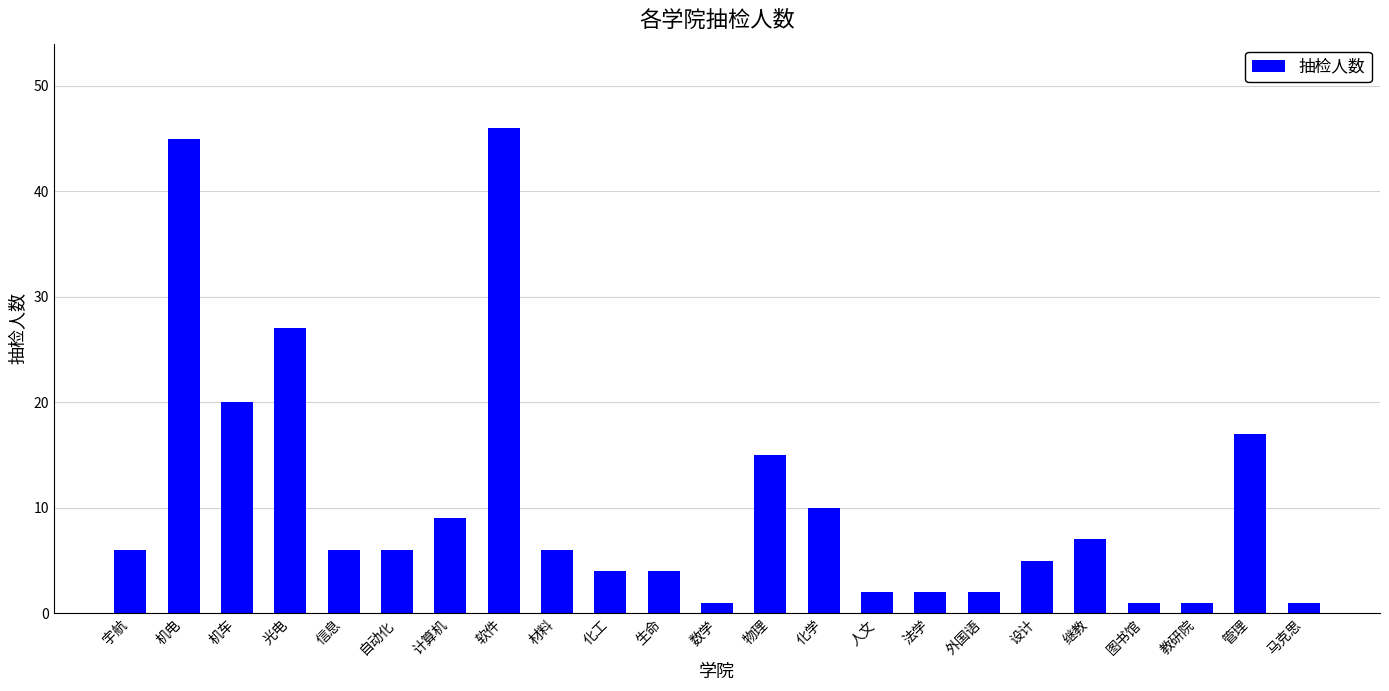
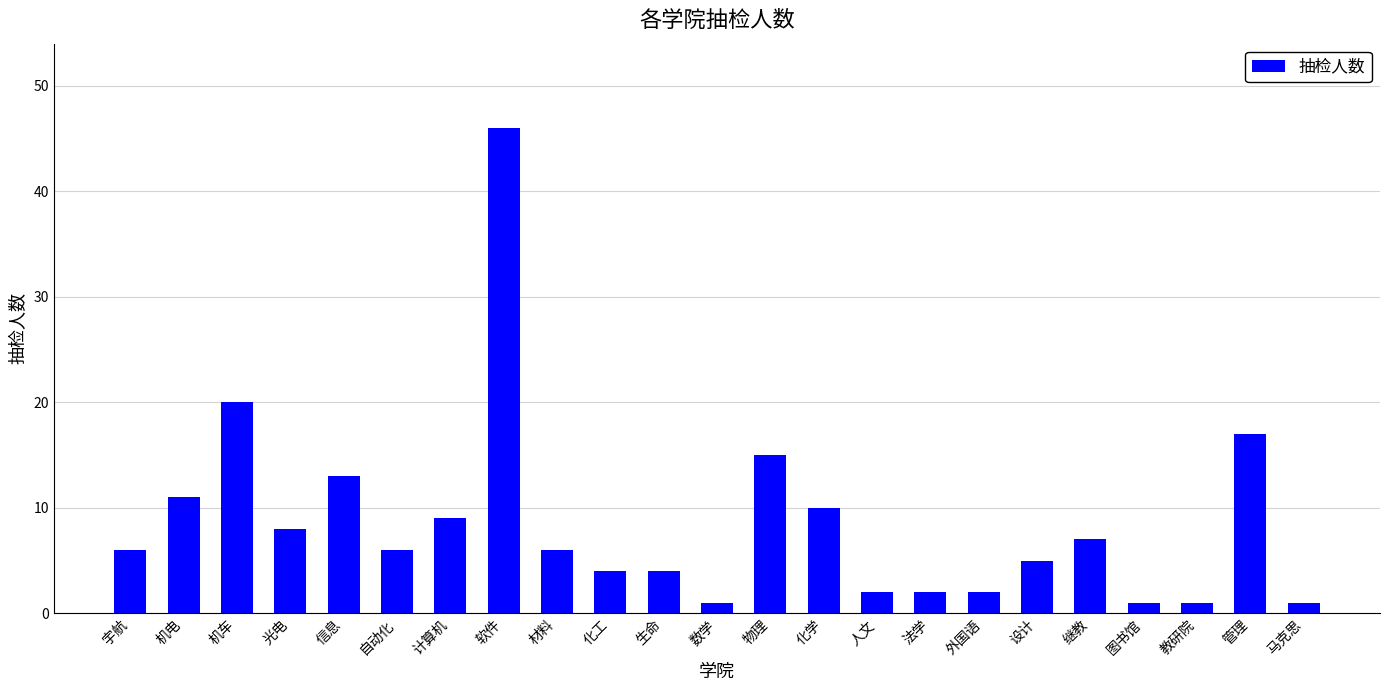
机电: 45 -> 11
光电: 27 -> 8
信息: 6 -> 13
